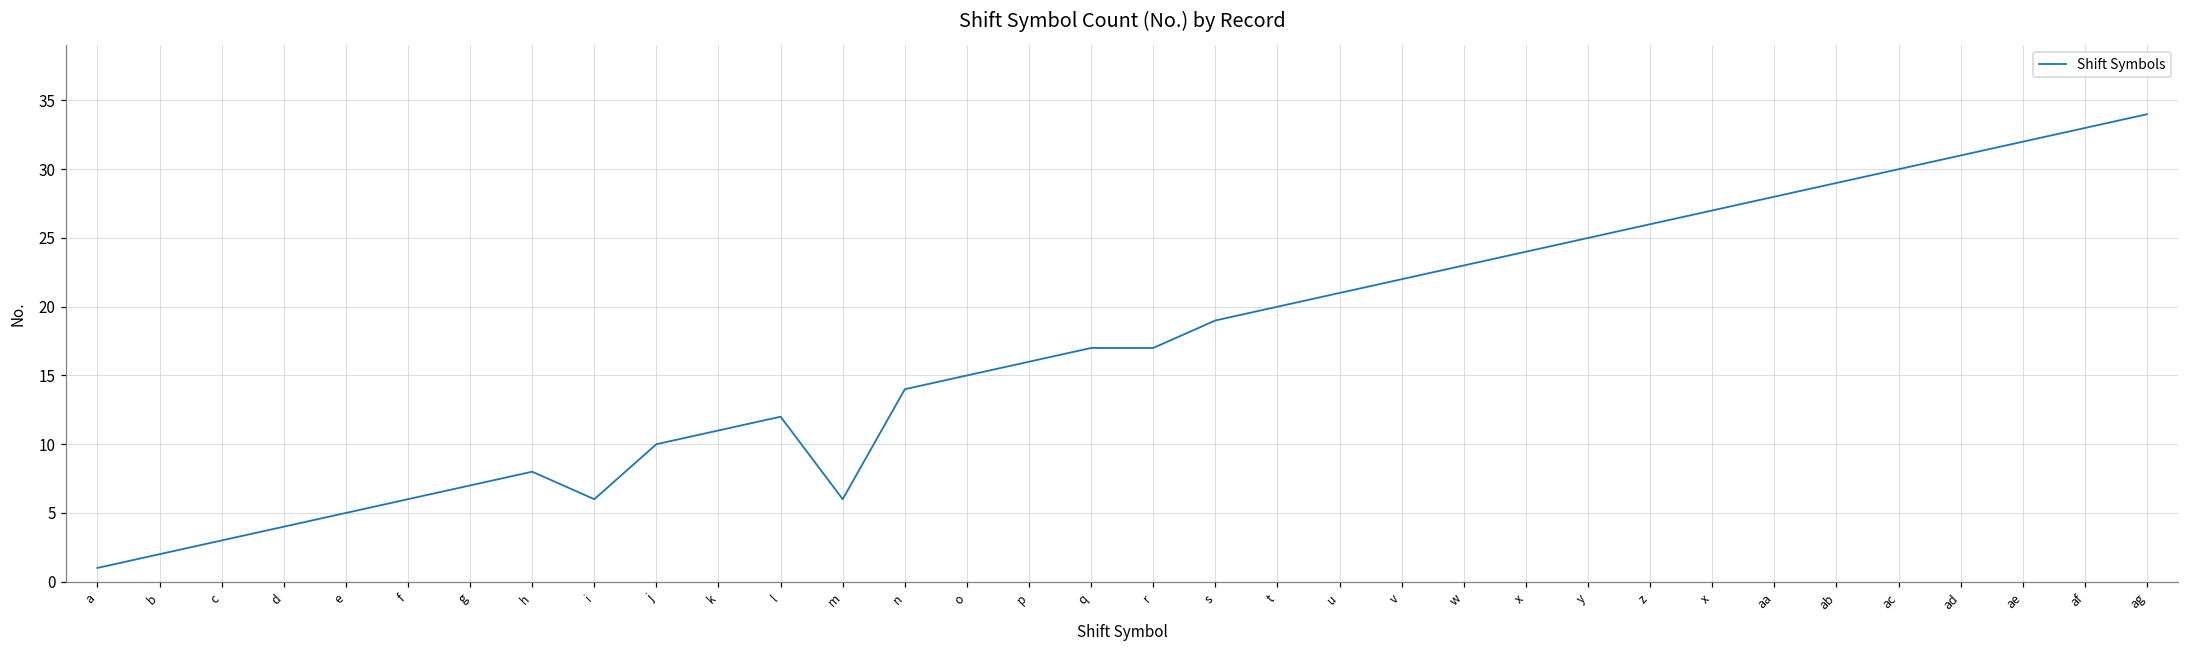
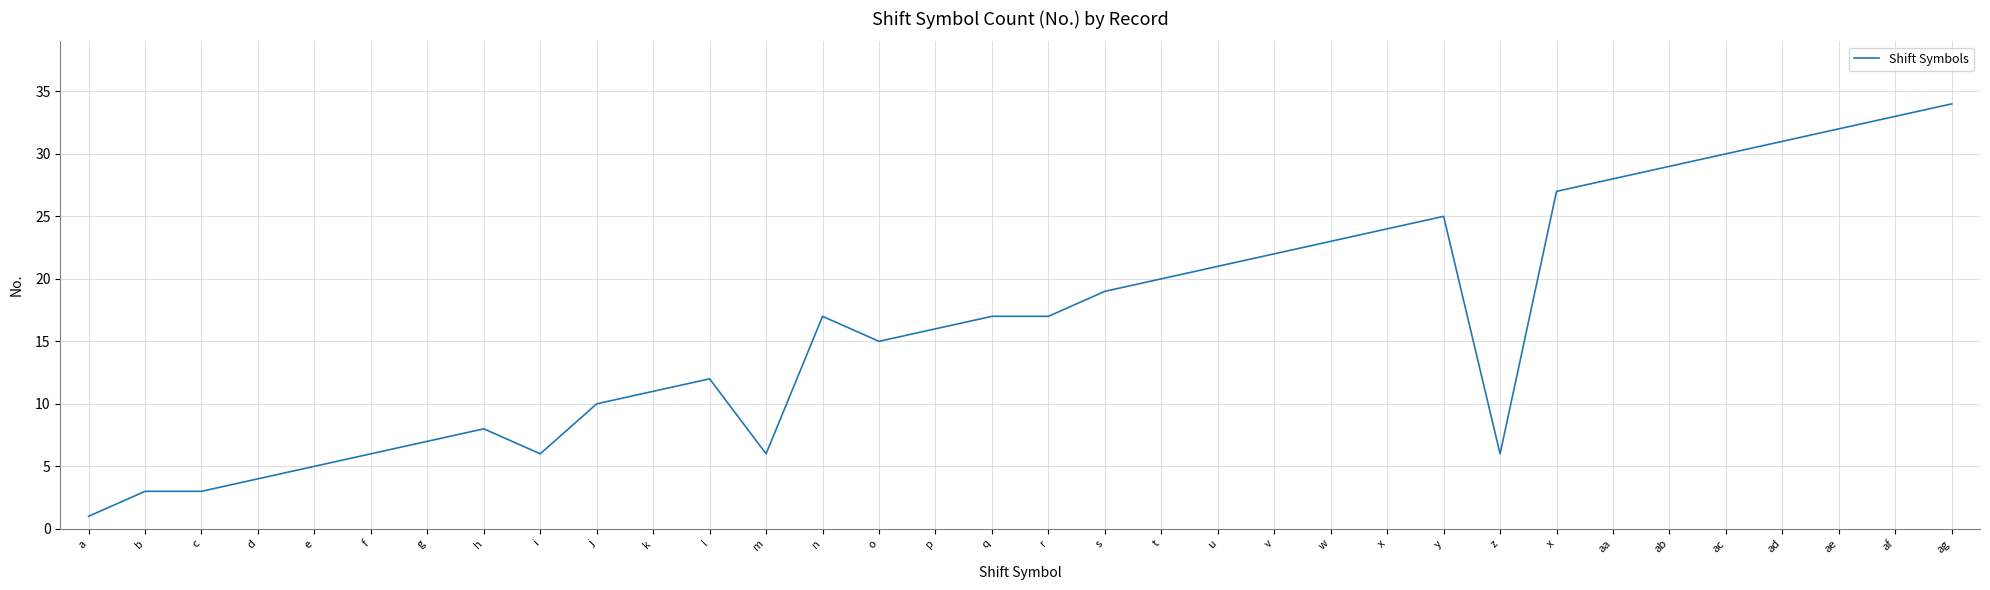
b: 2 -> 3
n: 14 -> 17
z: 26 -> 6
